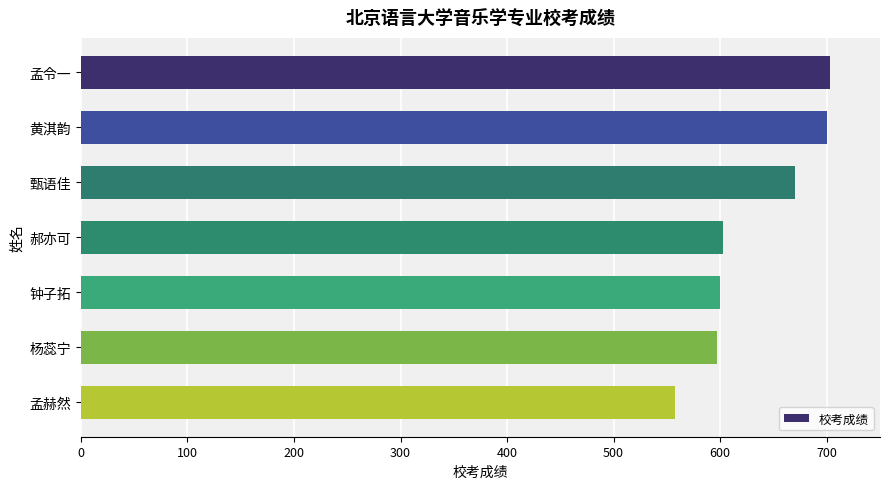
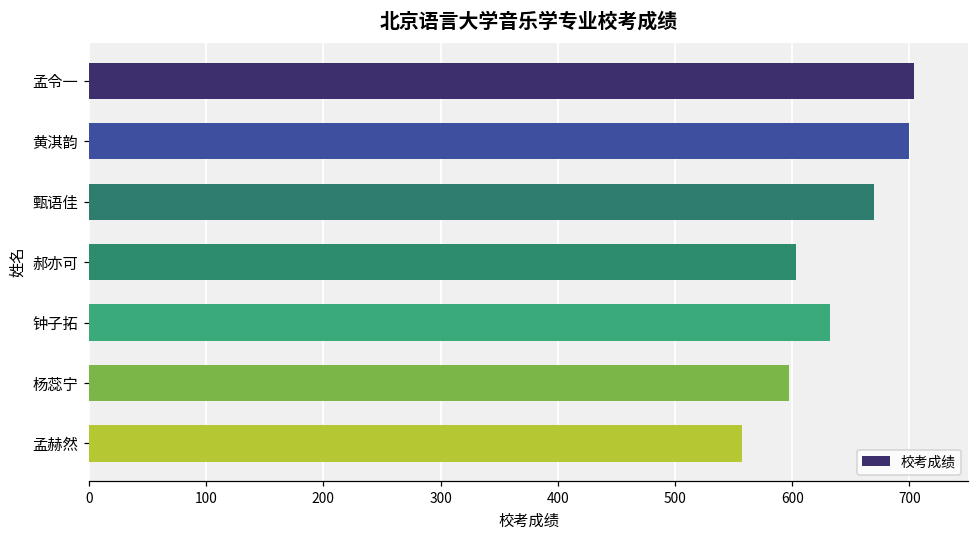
钟子拓: 600 -> 633
